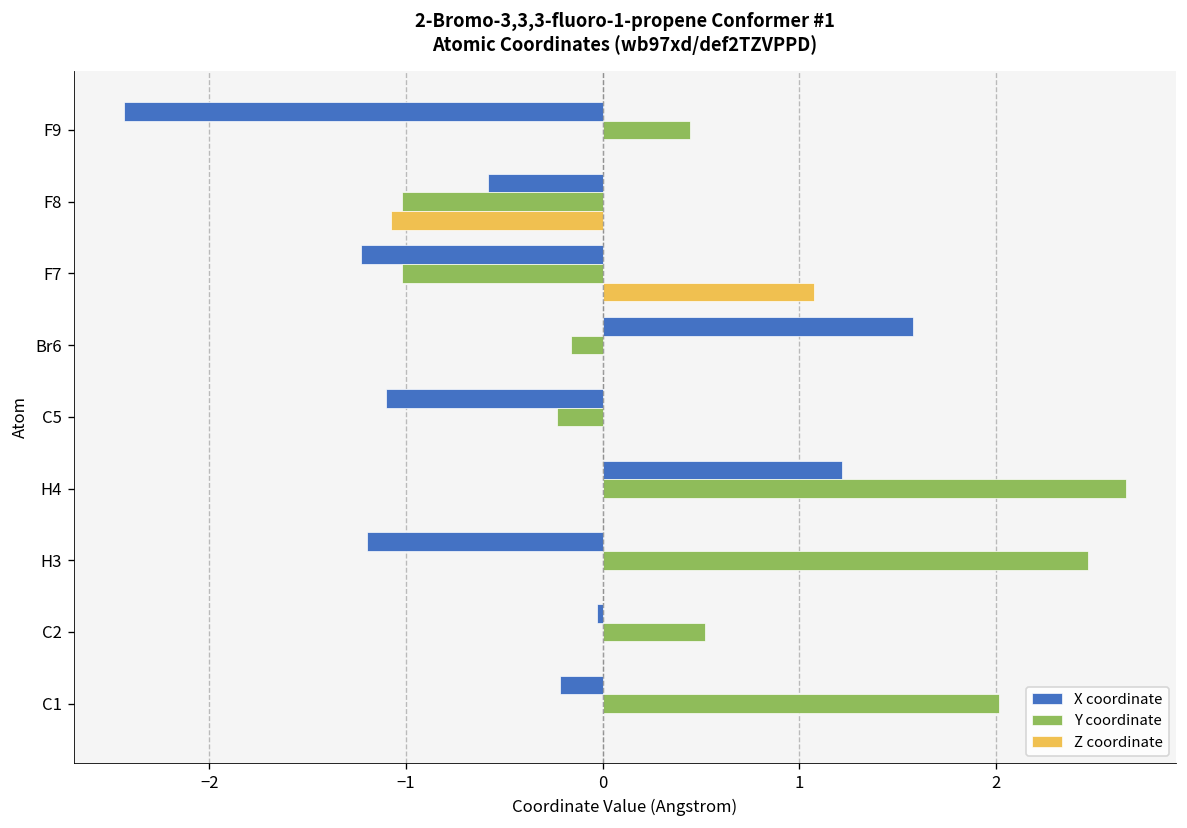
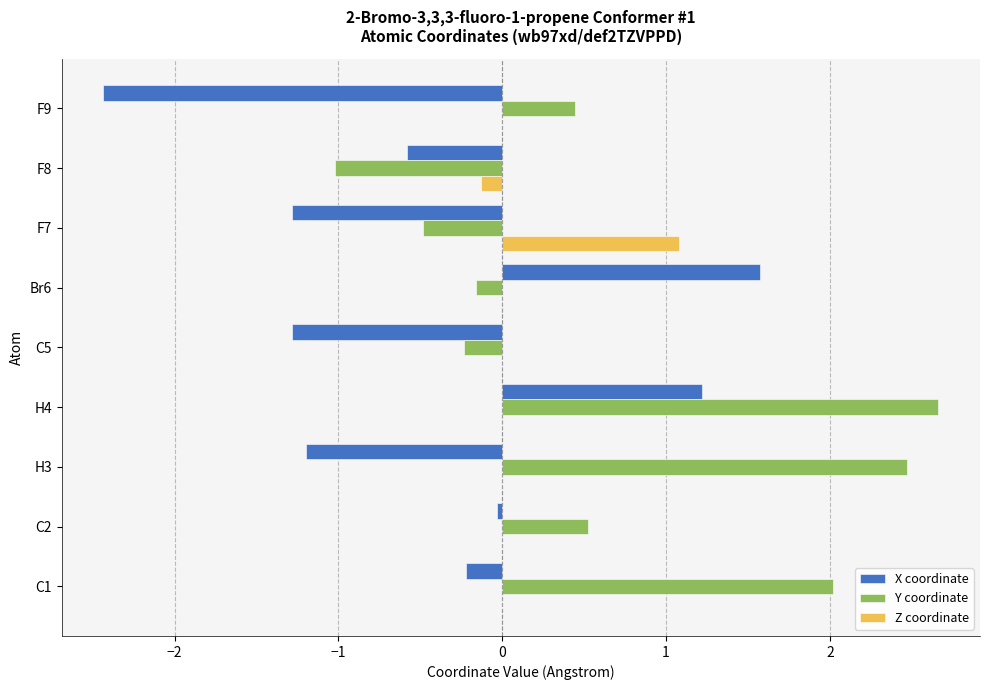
Z coordinate, F8: -1.08 -> -0.13
X coordinate, F7: -1.23 -> -1.28
Y coordinate, F7: -1.02 -> -0.49
X coordinate, C5: -1.10 -> -1.28
